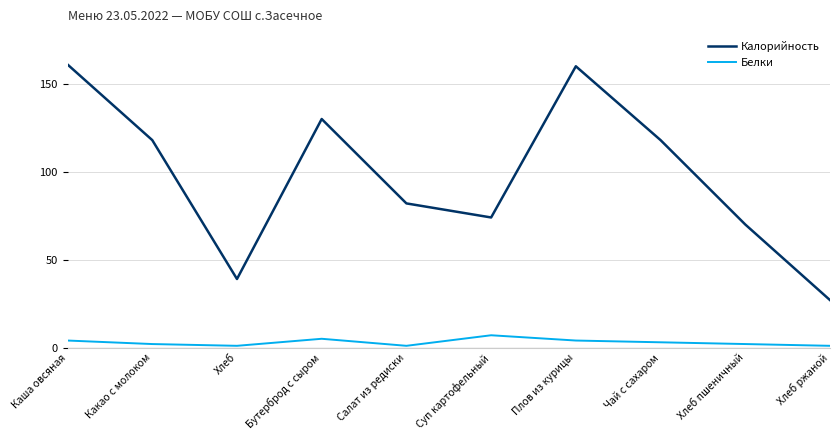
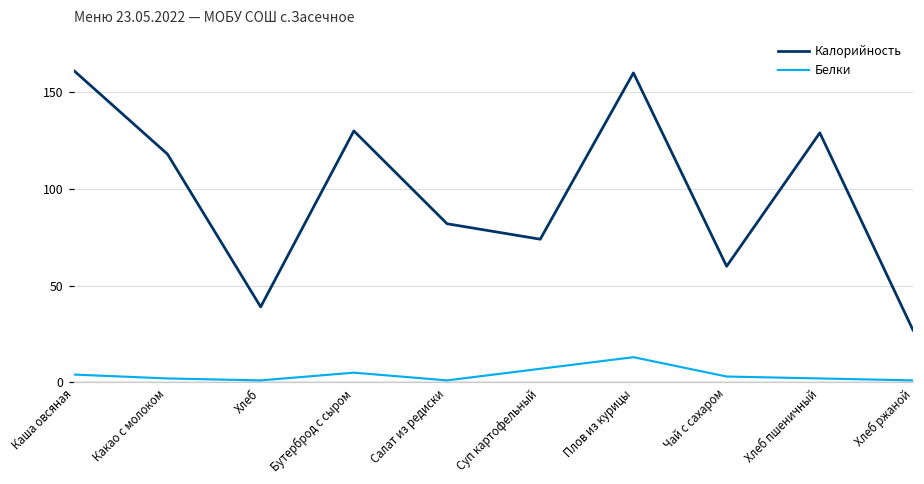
Белки, Плов из курицы: 4 -> 13
Калорийность, Чай с сахаром: 118 -> 60
Калорийность, Хлеб пшеничный: 70 -> 129
